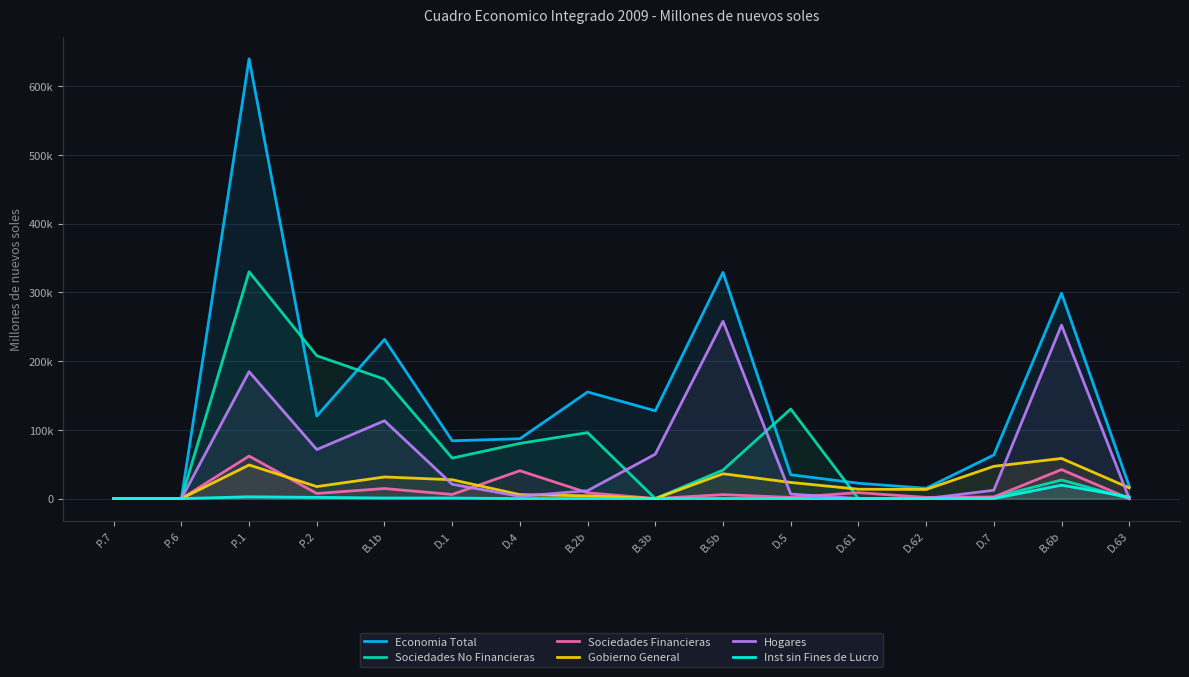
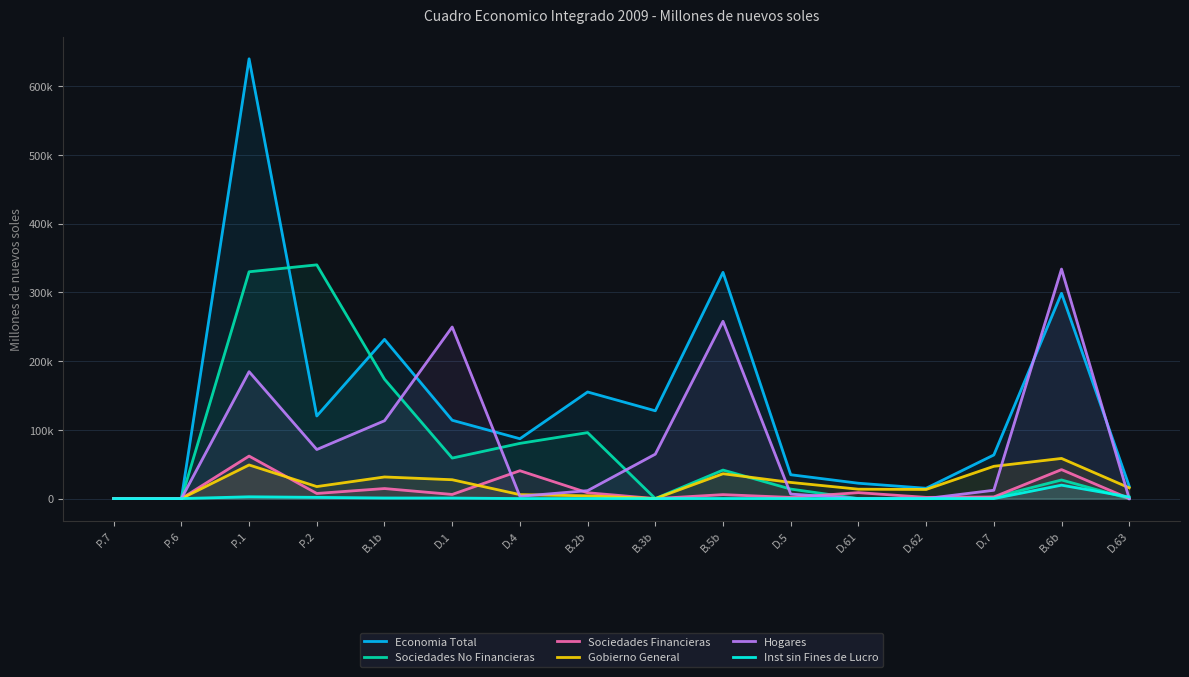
Sociedades No Financieras, P.2: 210000 -> 340000
Economia Total, D.1: 80000 -> 110000
Hogares, D.1: 20000 -> 250000
Sociedades No Financieras, D.5: 130000 -> 10000
Hogares, B.6b: 250000 -> 330000
